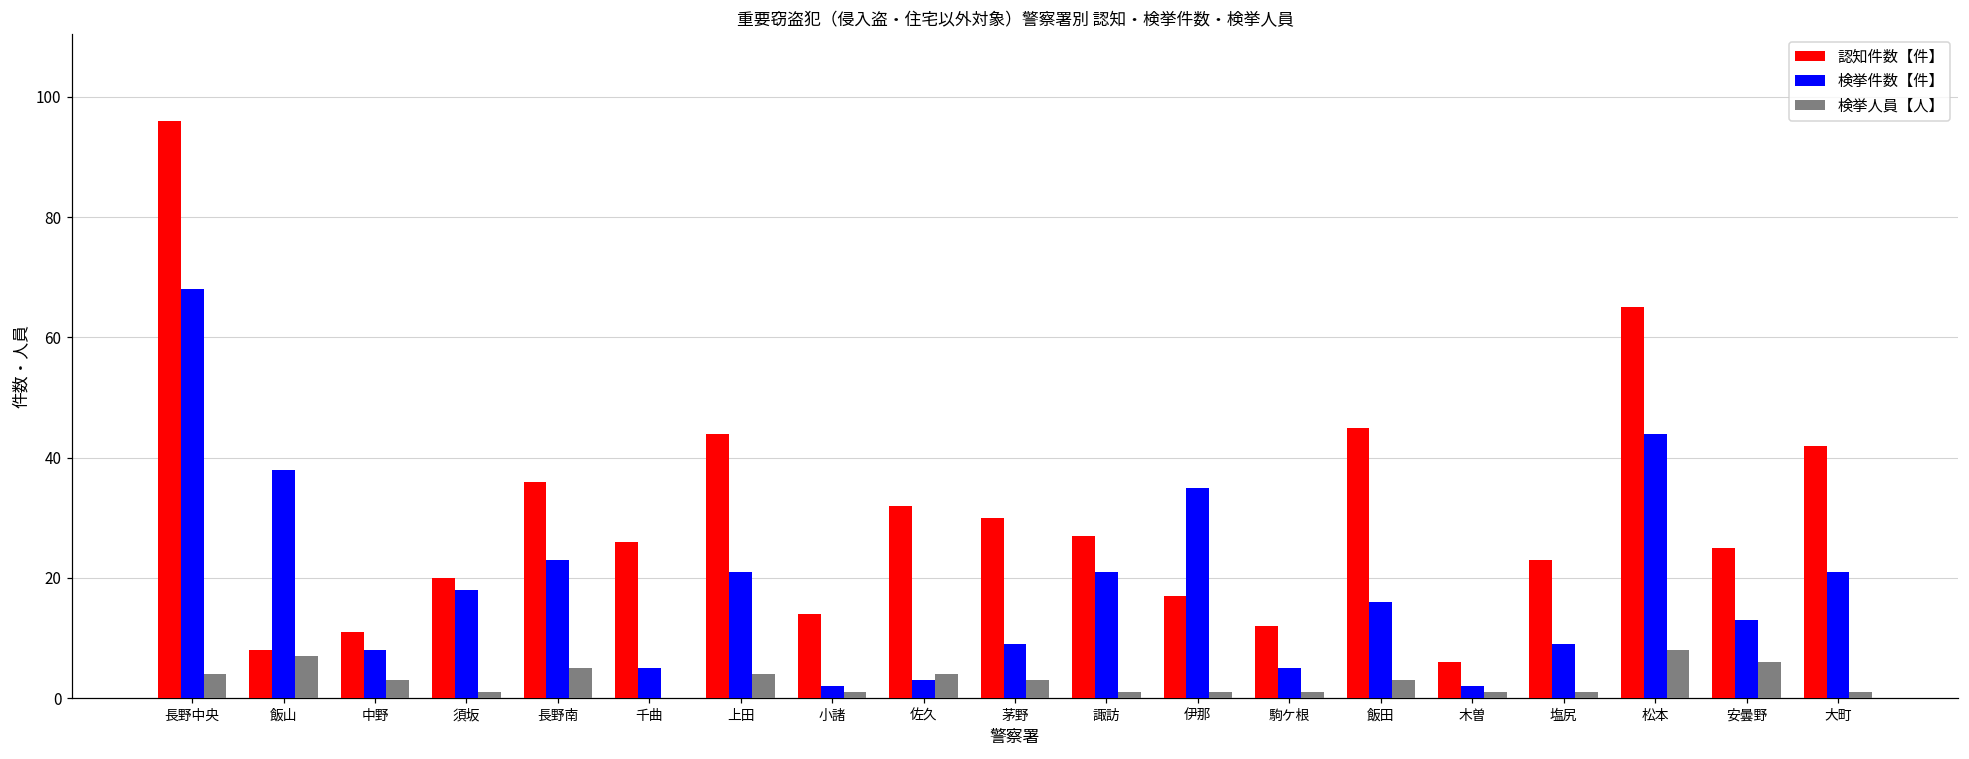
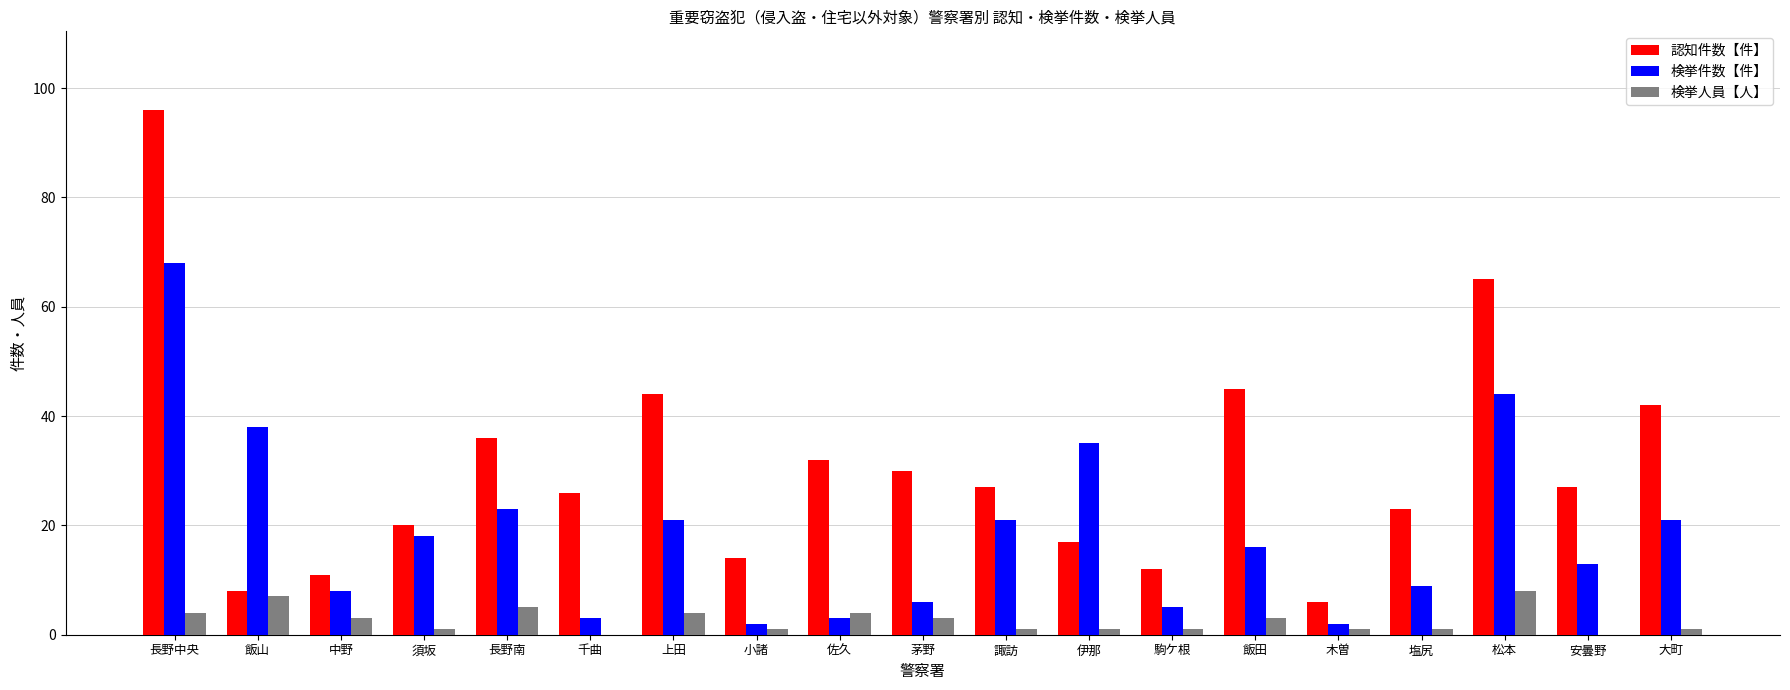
検挙件数【件】, 千曲: 5 -> 3
検挙件数【件】, 茅野: 9 -> 6
認知件数【件】, 安曇野: 25 -> 27
検挙人員【人】, 安曇野: 6 -> 0
